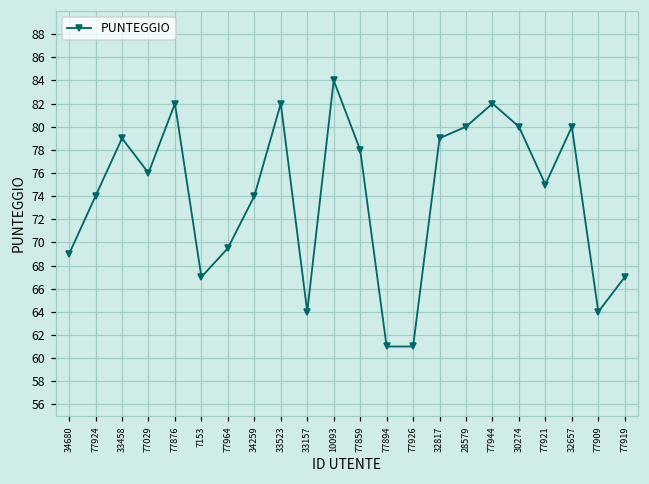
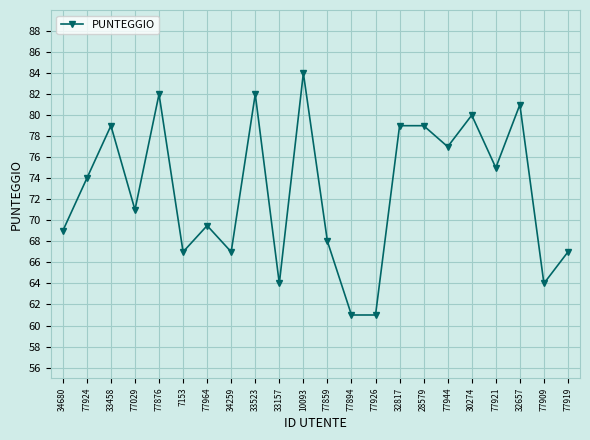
77029: 76 -> 71
34259: 74 -> 67
77859: 78 -> 68
28579: 80 -> 79
77944: 82 -> 77
32657: 80 -> 81
